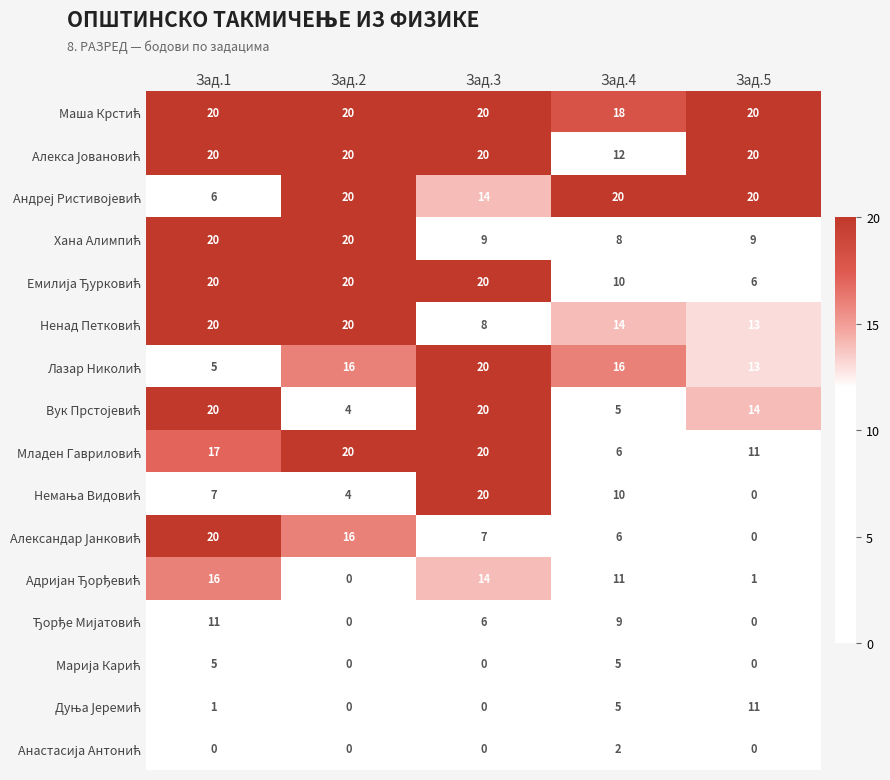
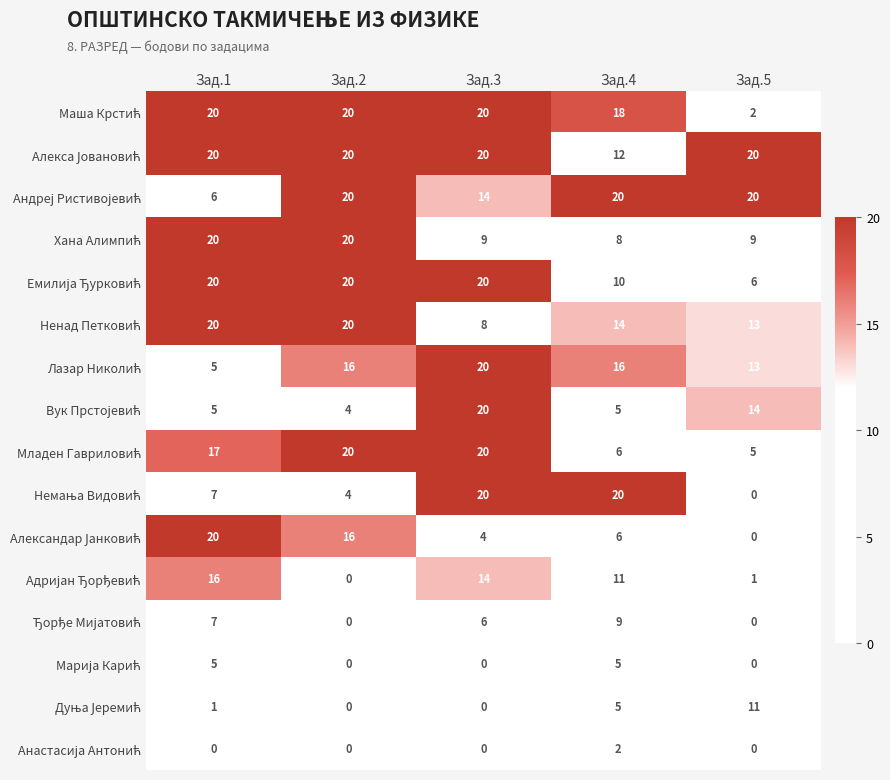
Маша Крстић, Зад.5: 20 -> 2
Вук Прстојевић, Зад.1: 20 -> 5
Младен Гавриловић, Зад.5: 11 -> 5
Немања Видовић, Зад.4: 10 -> 20
Александар Јанковић, Зад.3: 7 -> 4
Ђорђе Мијатовић, Зад.1: 11 -> 7
